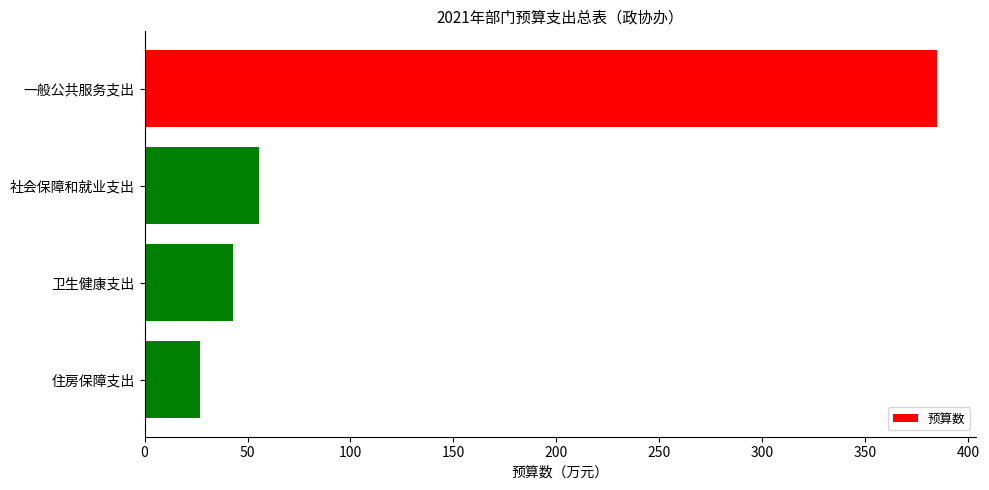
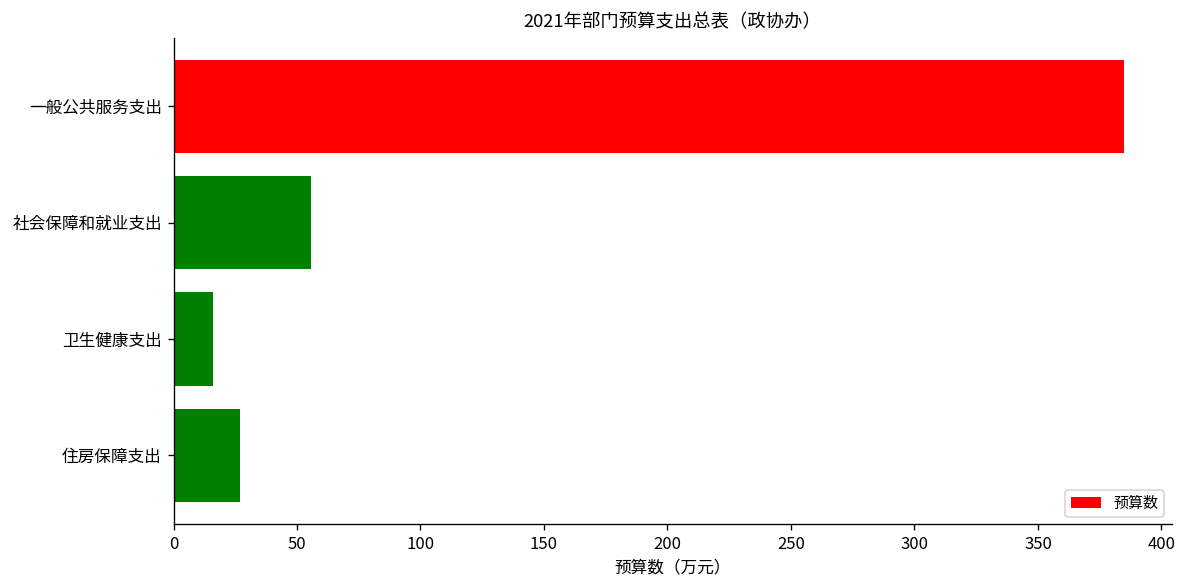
卫生健康支出: 43 -> 16
